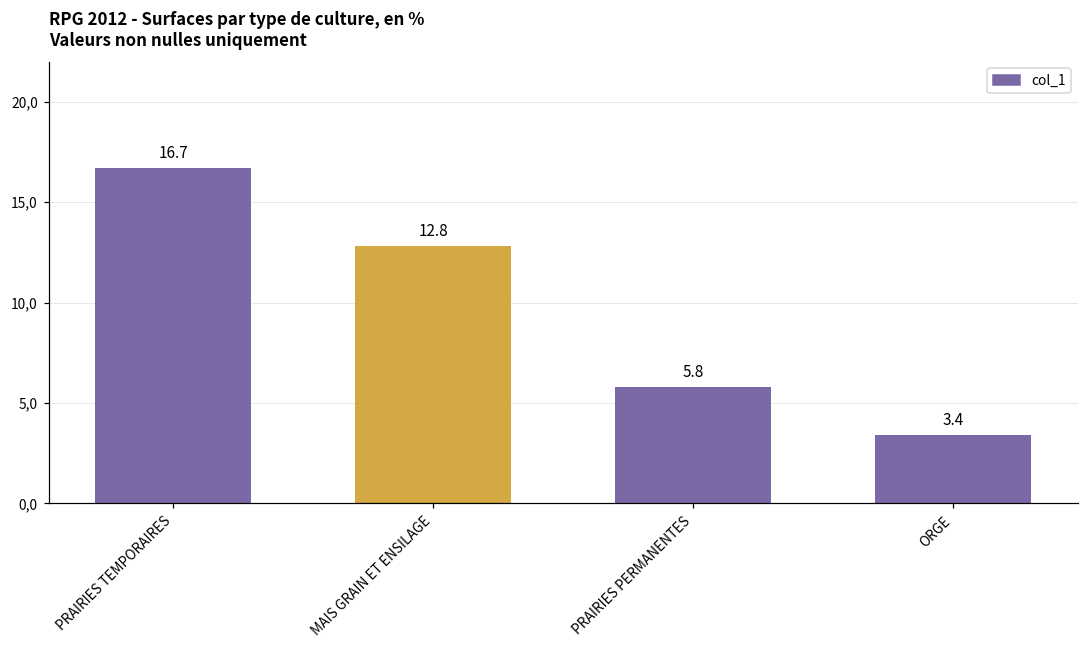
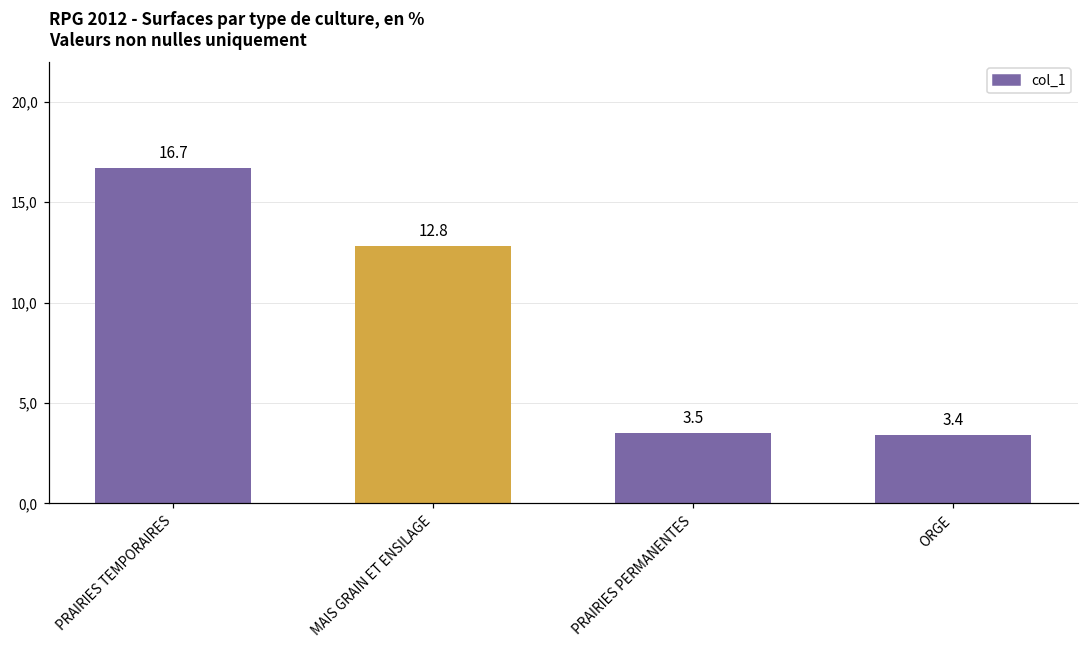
PRAIRIES PERMANENTES: 5.8 -> 3.5
